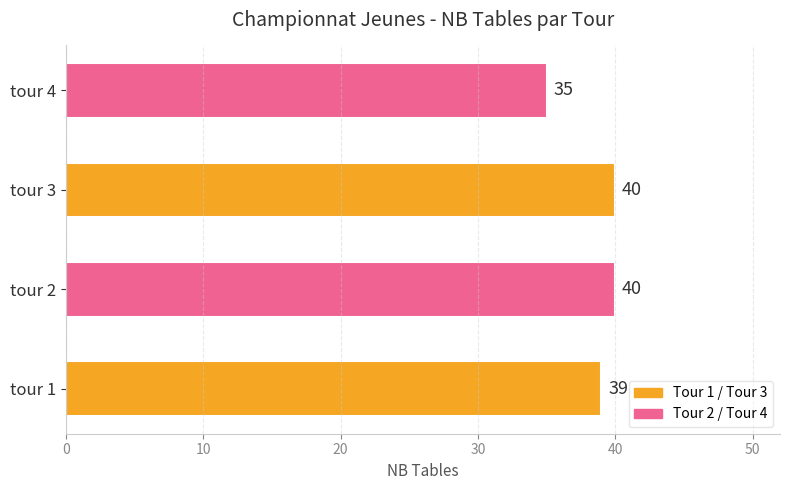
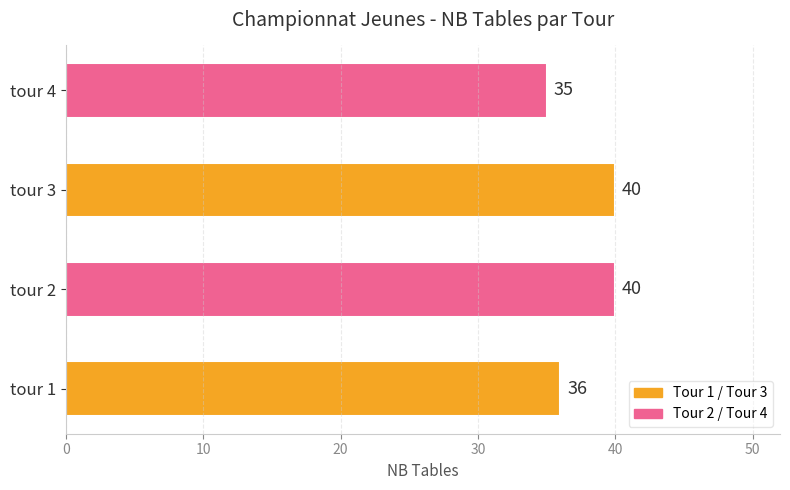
tour 1: 39 -> 36
